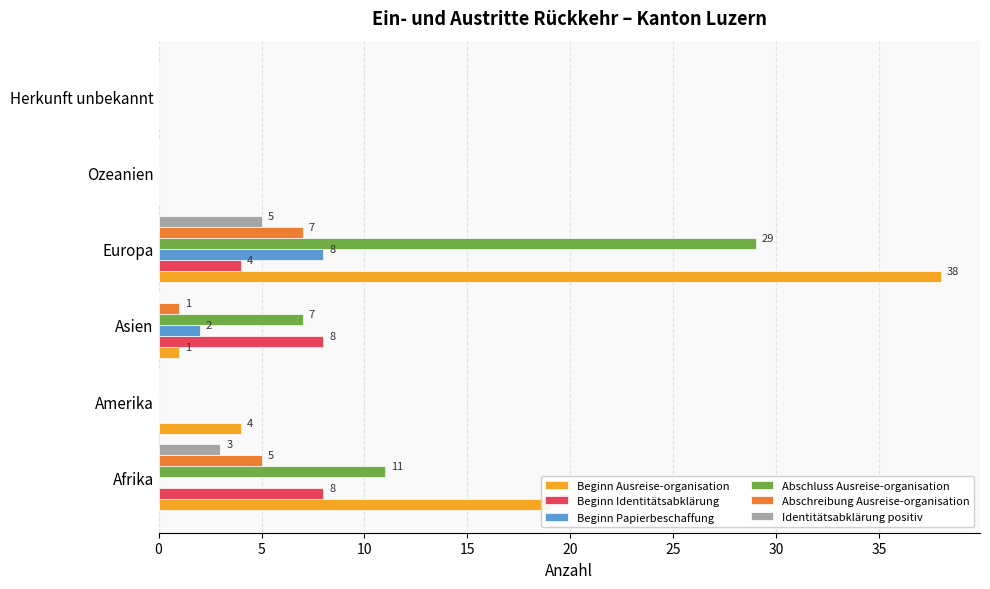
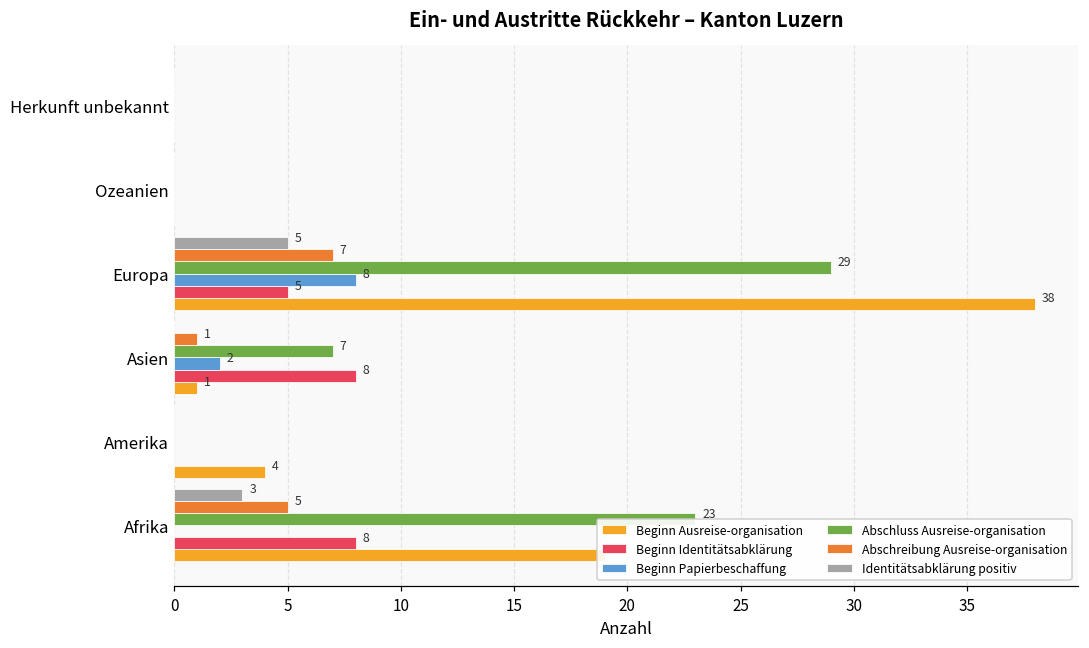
Beginn Identitätsabklärung, Europa: 4 -> 5
Abschluss Ausreise-organisation, Afrika: 11 -> 23
